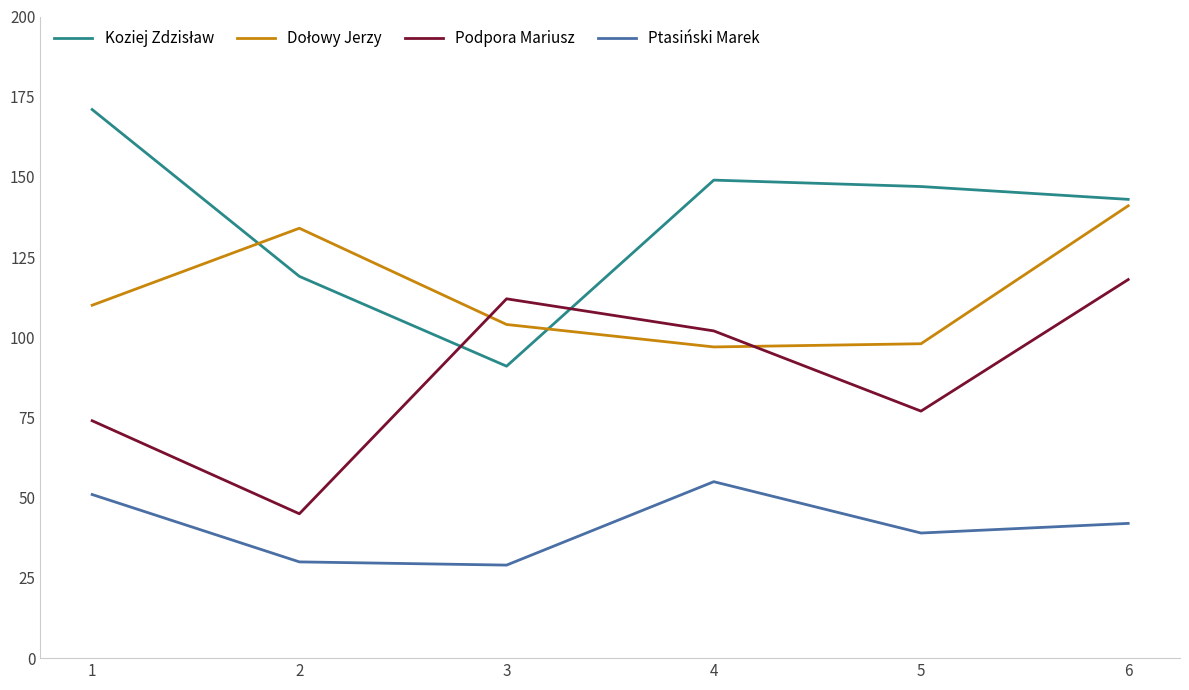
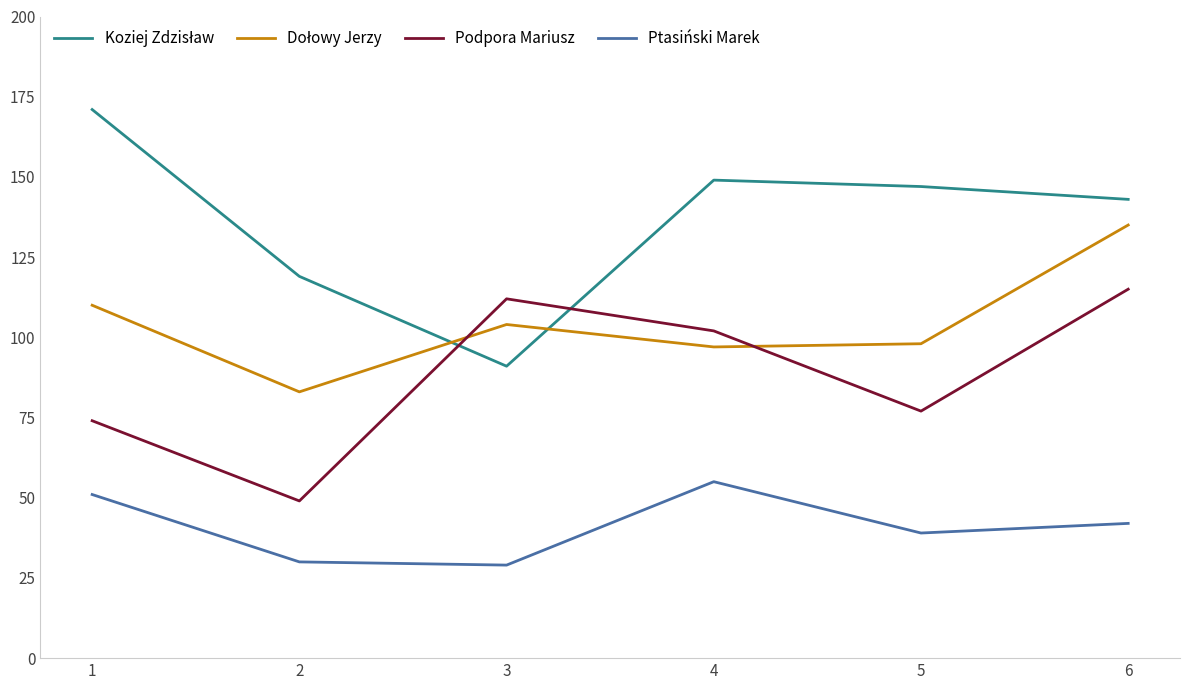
Dołowy Jerzy, 2: 134 -> 83
Podpora Mariusz, 2: 45 -> 49
Dołowy Jerzy, 6: 141 -> 135
Podpora Mariusz, 6: 118 -> 115
